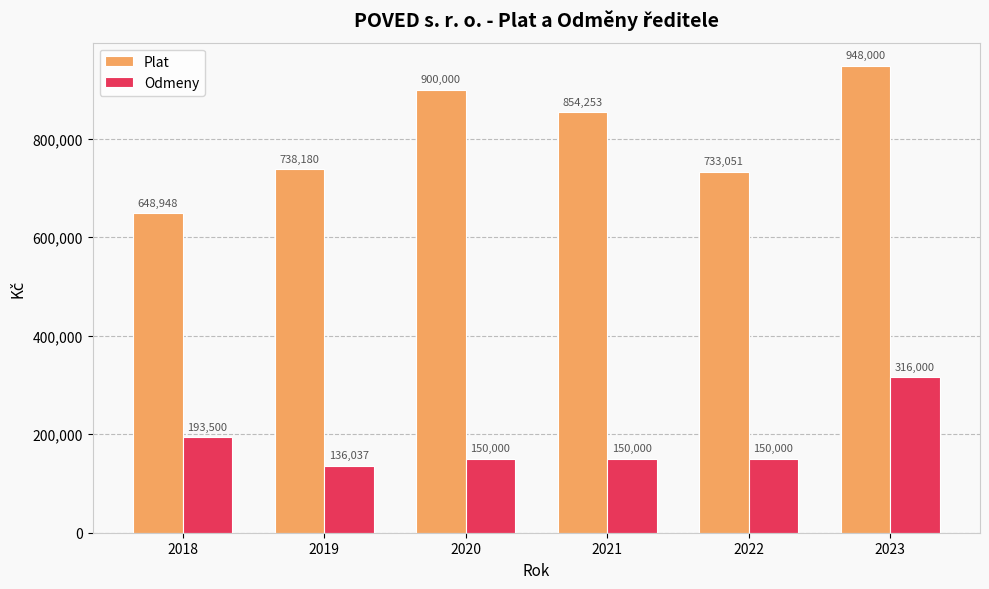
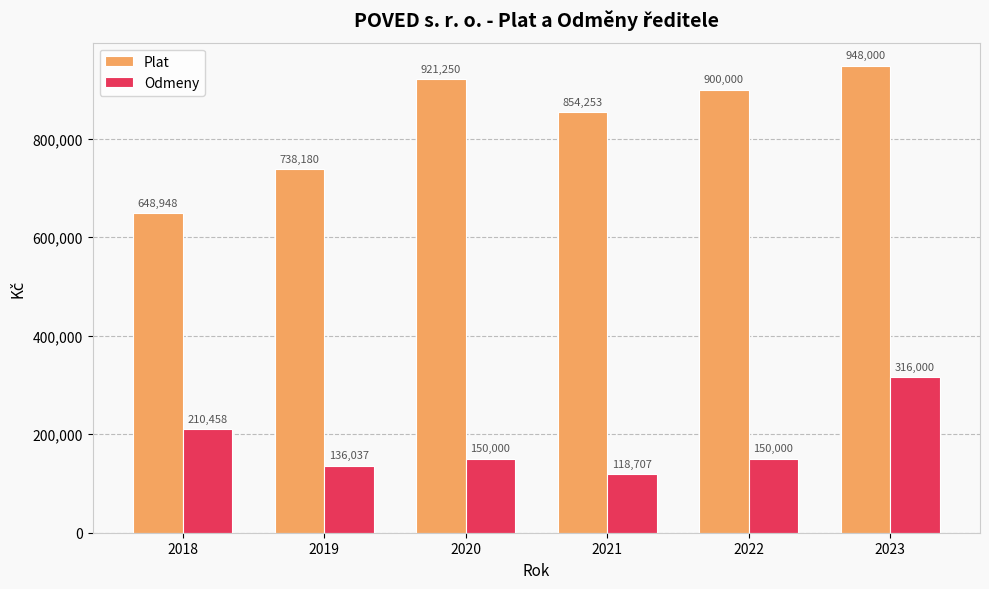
Odmeny, 2018: 193,500 -> 210,458
Plat, 2020: 900,000 -> 921,250
Odmeny, 2021: 150,000 -> 118,707
Plat, 2022: 733,051 -> 900,000
